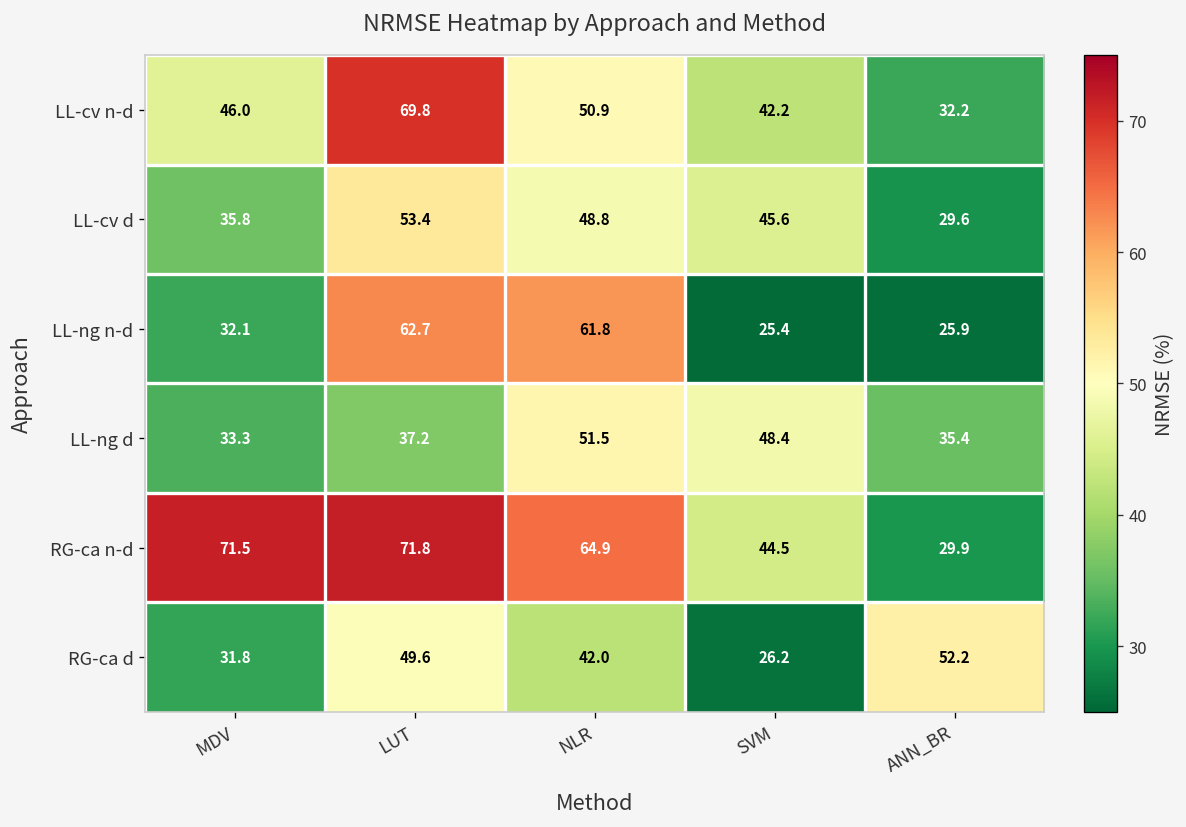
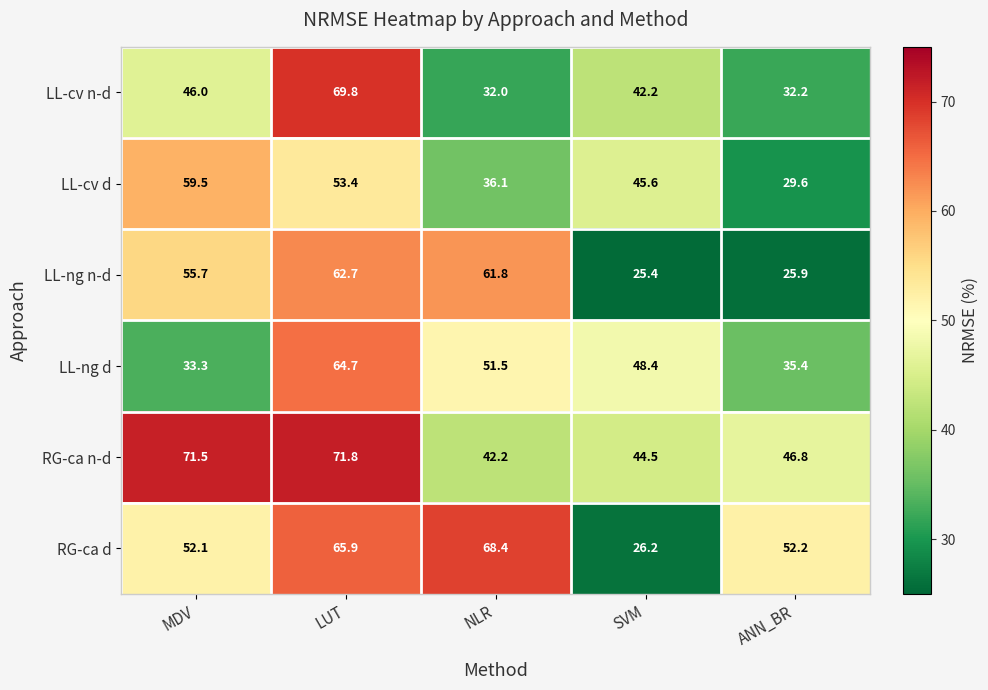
LL-cv n-d, NLR: 50.9 -> 32.0
LL-cv d, MDV: 35.8 -> 59.5
LL-cv d, NLR: 48.8 -> 36.1
LL-ng n-d, MDV: 32.1 -> 55.7
LL-ng d, LUT: 37.2 -> 64.7
RG-ca n-d, NLR: 64.9 -> 42.2
RG-ca n-d, ANN_BR: 29.9 -> 46.8
RG-ca d, MDV: 31.8 -> 52.1
RG-ca d, LUT: 49.6 -> 65.9
RG-ca d, NLR: 42.0 -> 68.4
